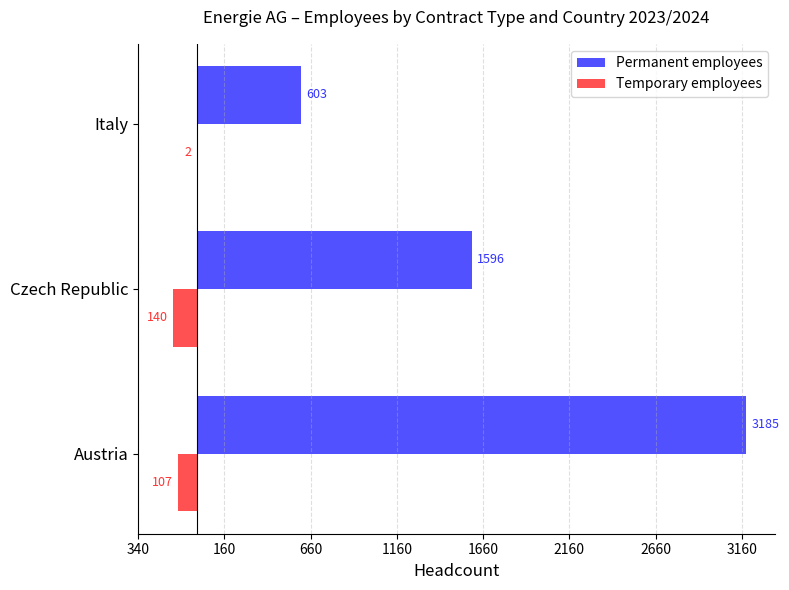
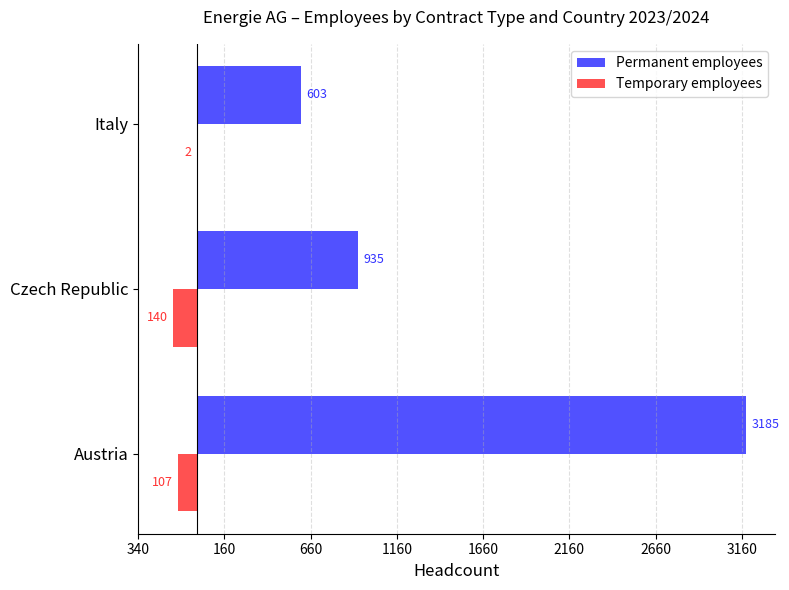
Permanent employees, Czech Republic: 1596 -> 935
